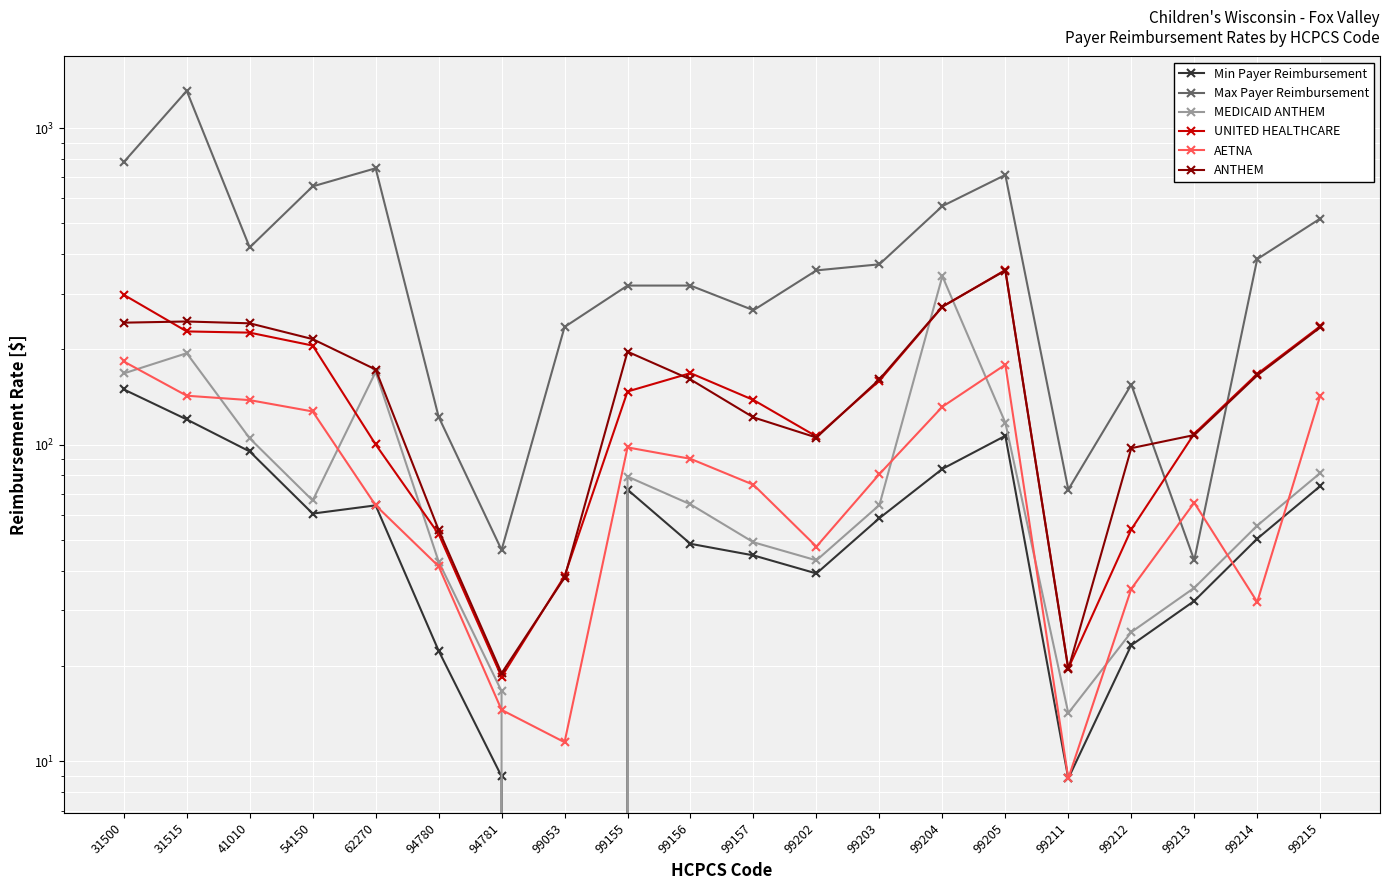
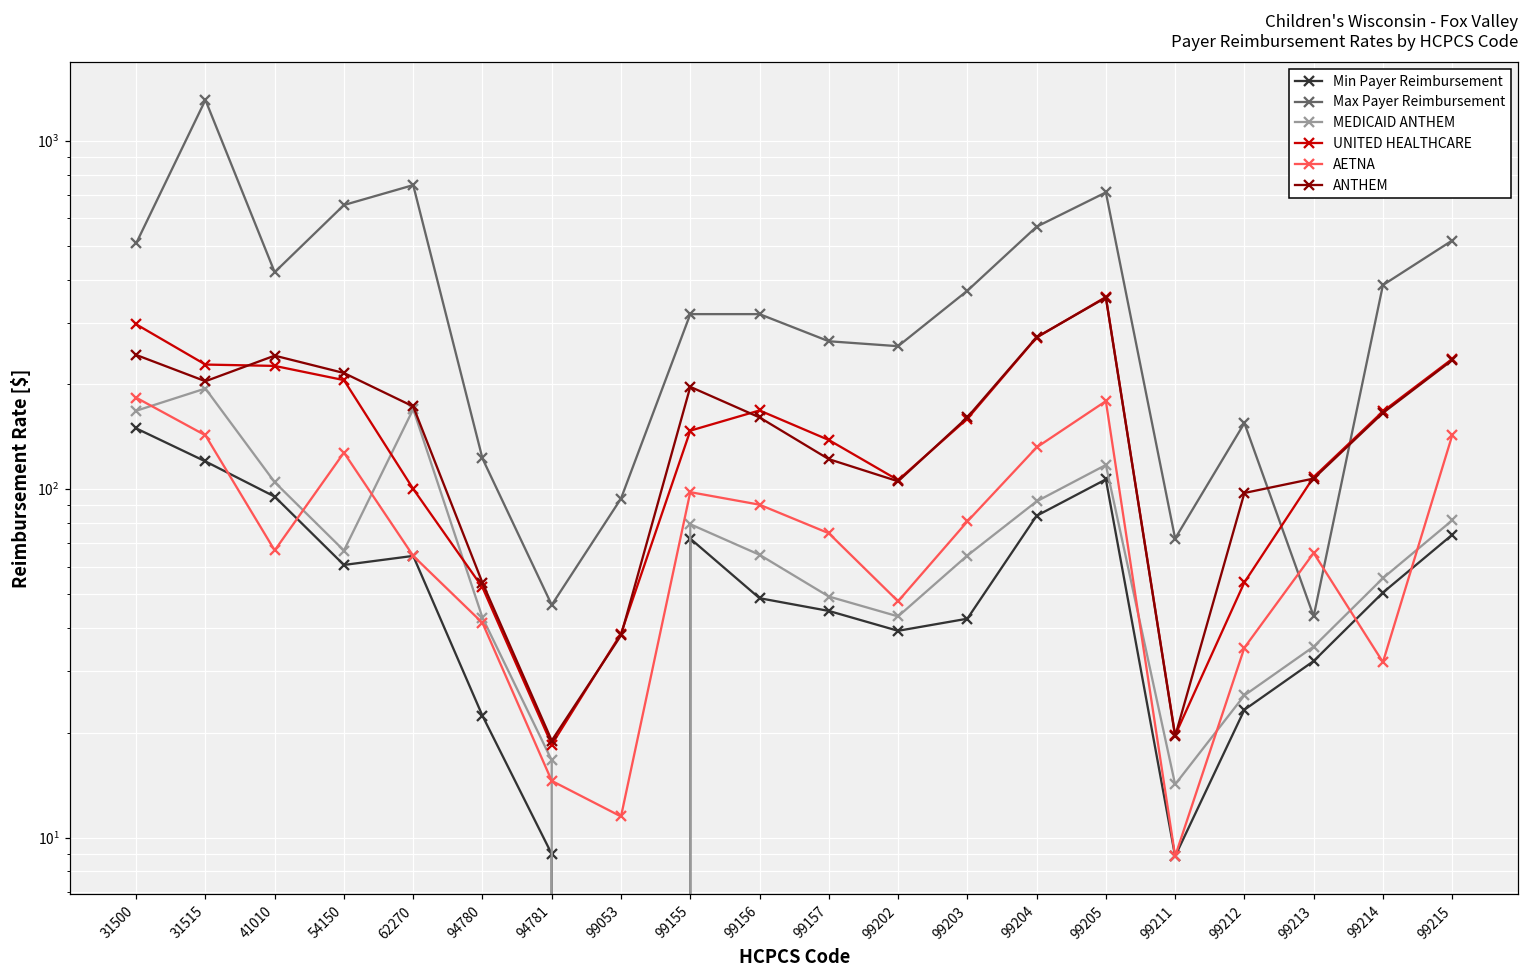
Max Payer Reimbursement, 31500: 780 -> 510
ANTHEM, 31515: 250 -> 200
AETNA, 41010: 140 -> 67
Max Payer Reimbursement, 99053: 240 -> 94
Max Payer Reimbursement, 99202: 360 -> 260
Min Payer Reimbursement, 99203: 59 -> 43
MEDICAID ANTHEM, 99204: 340 -> 92
